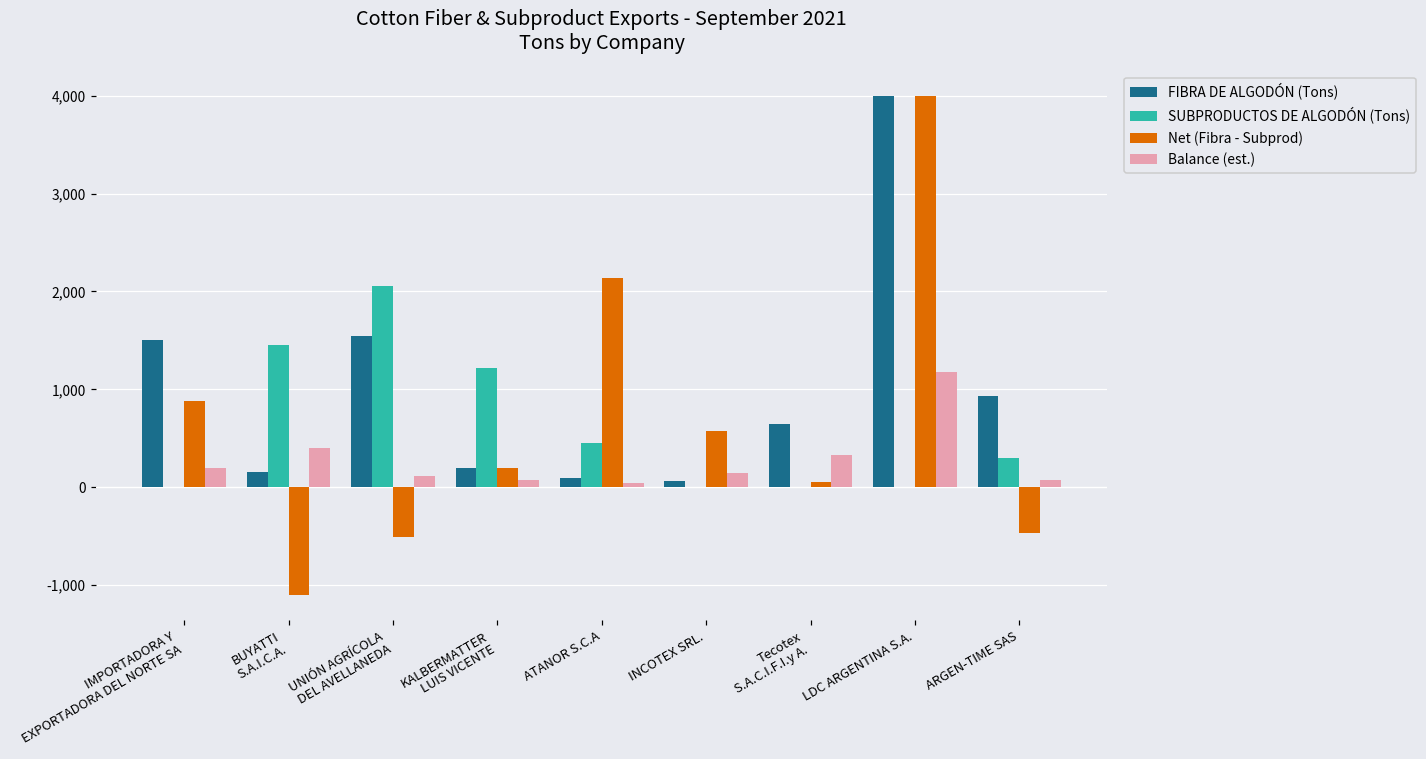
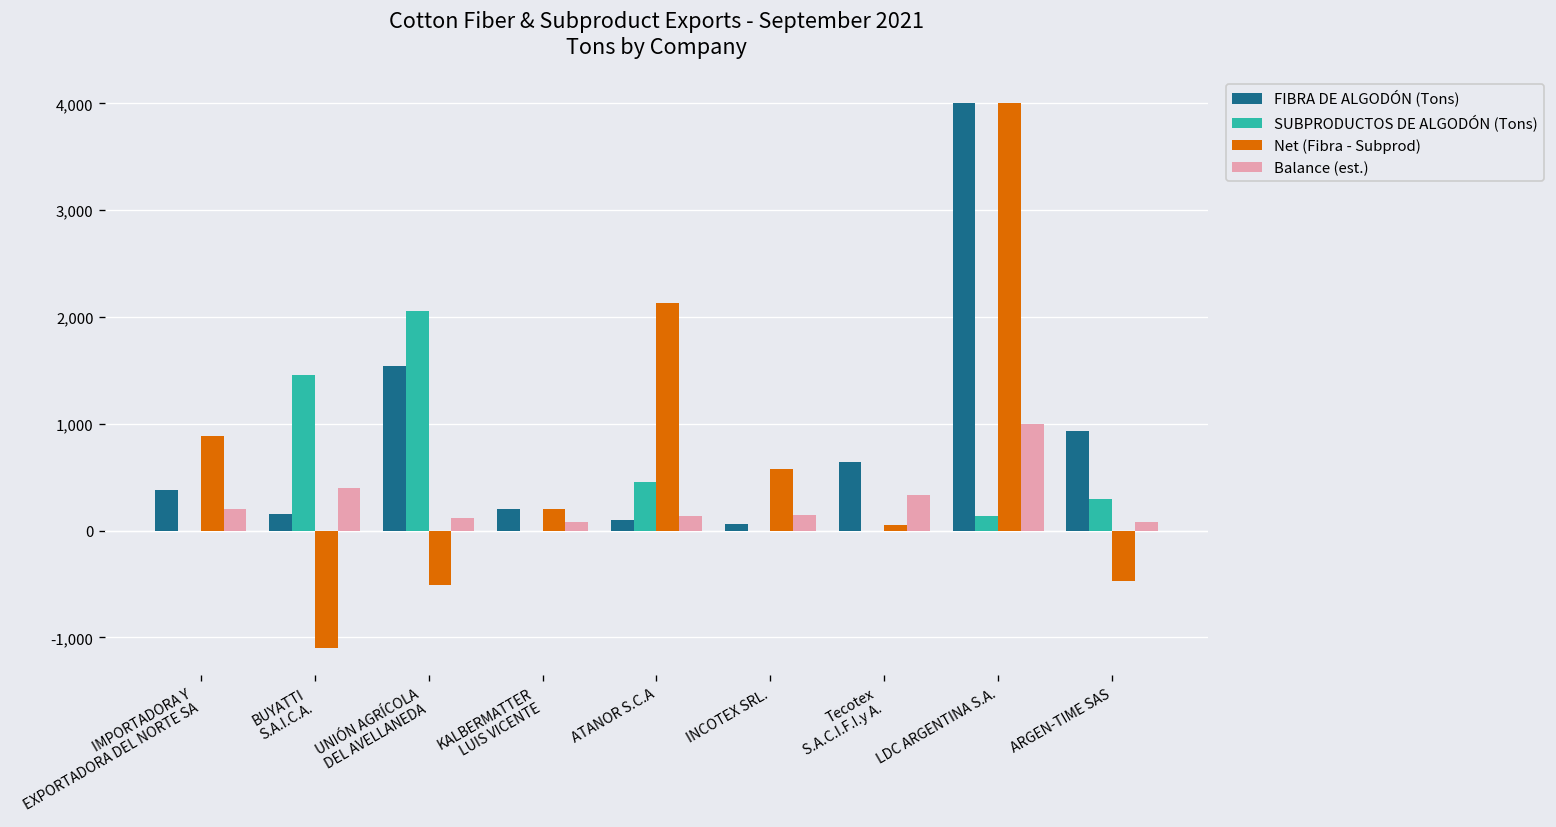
FIBRA DE ALGODÓN (Tons), IMPORTADORA Y EXPORTADORA DEL NORTE SA: 1,500 -> 400
SUBPRODUCTOS DE ALGODÓN (Tons), KALBERMATTER LUIS VICENTE: 1,200 -> 0
Balance (est.), ATANOR S.C.A: 0 -> 100
SUBPRODUCTOS DE ALGODÓN (Tons), LDC ARGENTINA S.A.: 0 -> 100
Balance (est.), LDC ARGENTINA S.A.: 1,200 -> 1,000
